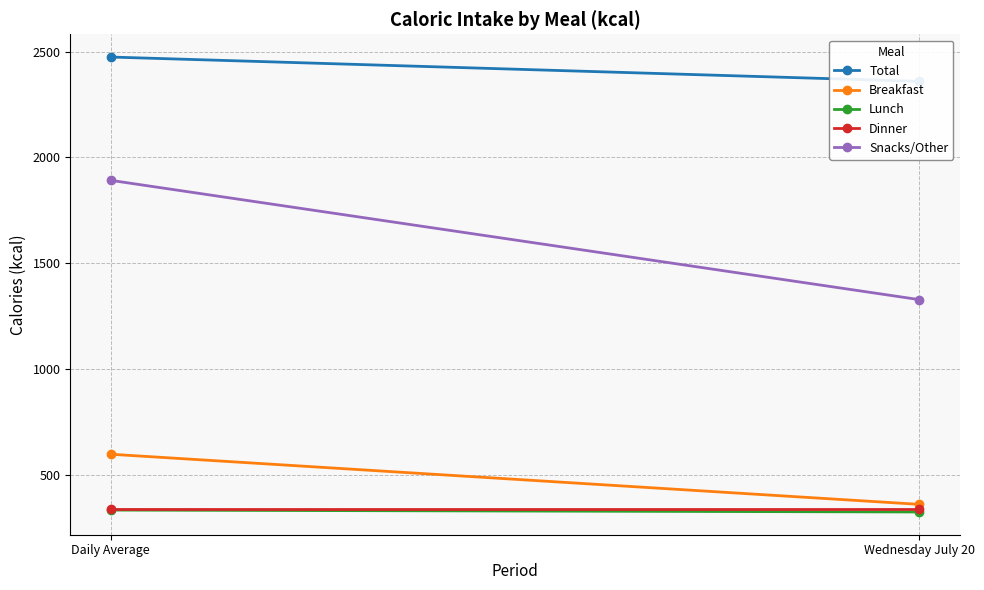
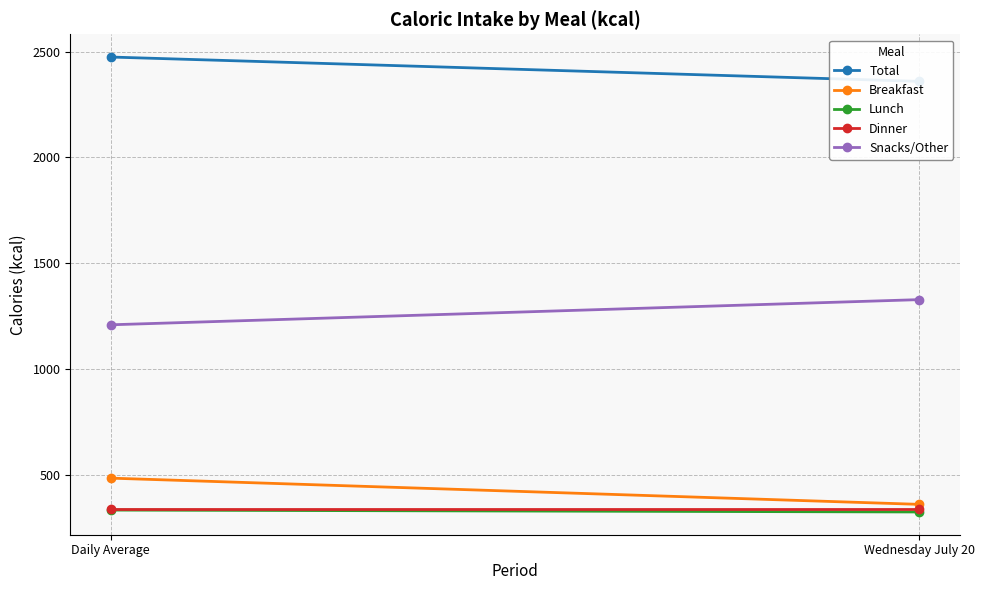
Breakfast, Daily Average: 600 -> 480
Snacks/Other, Daily Average: 1890 -> 1210
